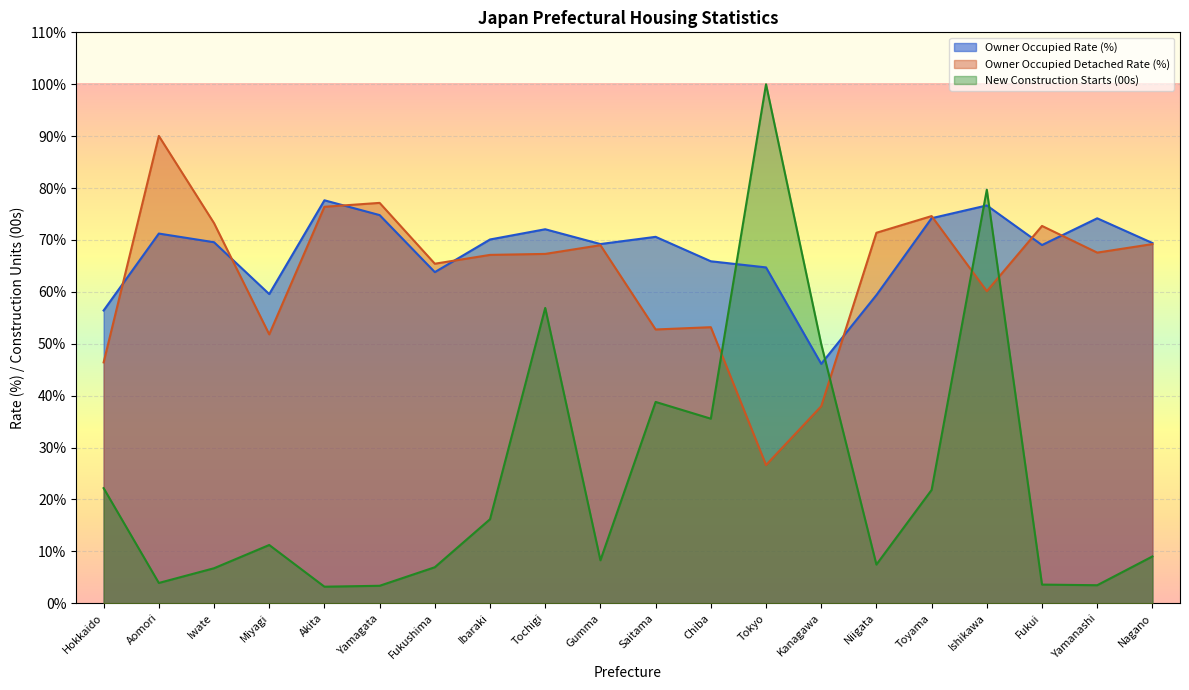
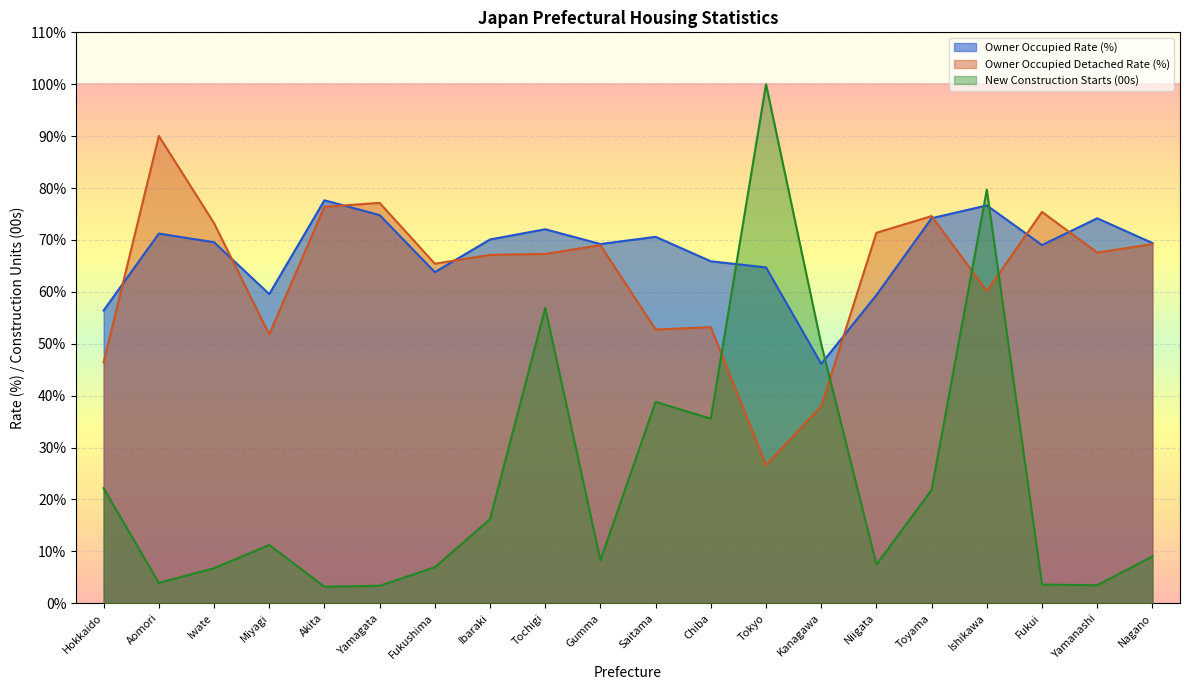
Owner Occupied Detached Rate (%), Fukui: 73% -> 75%
